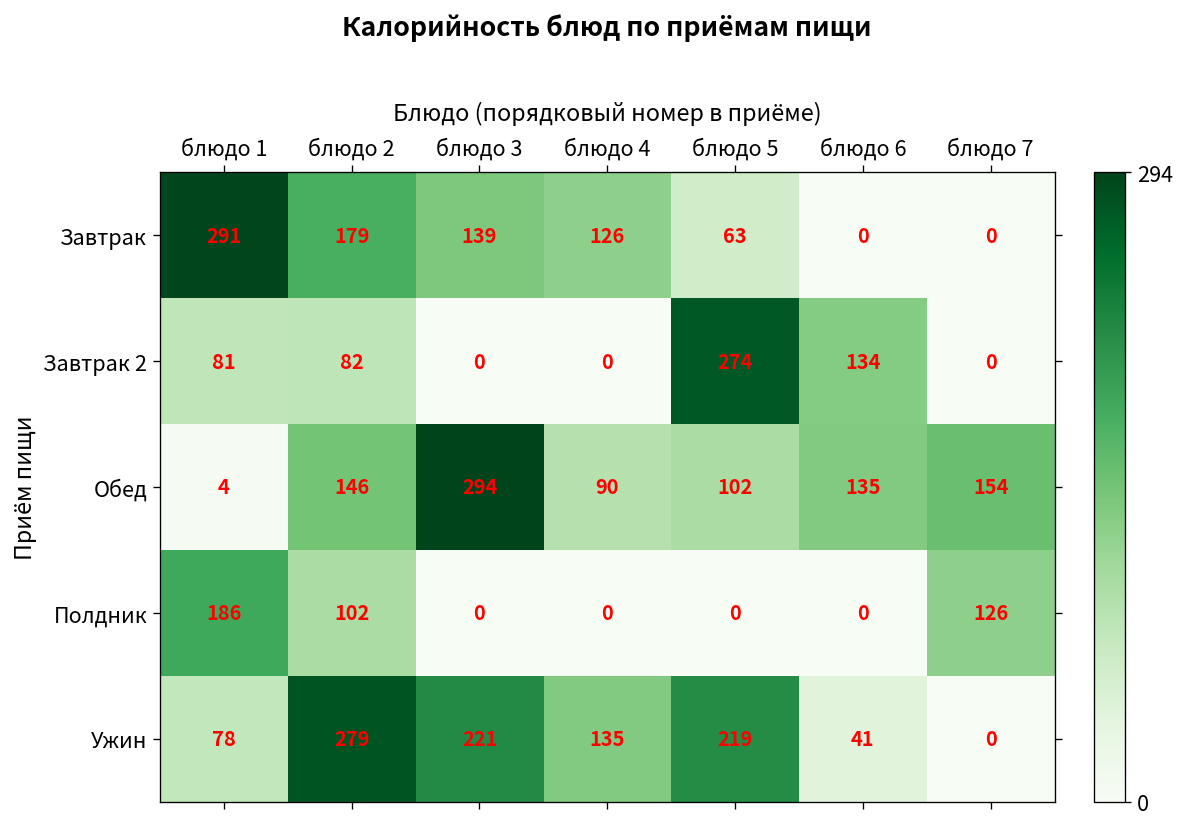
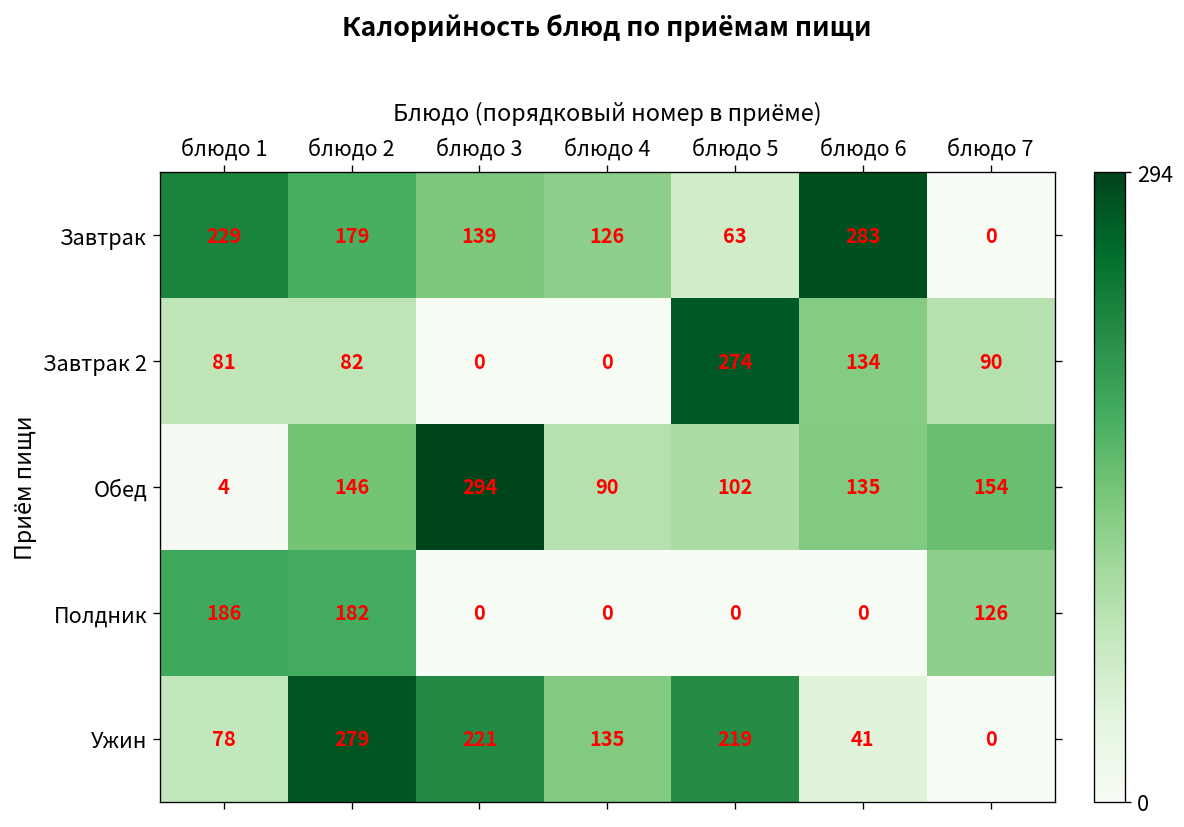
Завтрак, блюдо 1: 291 -> 229
Завтрак, блюдо 6: 0 -> 283
Завтрак 2, блюдо 7: 0 -> 90
Полдник, блюдо 2: 102 -> 182
